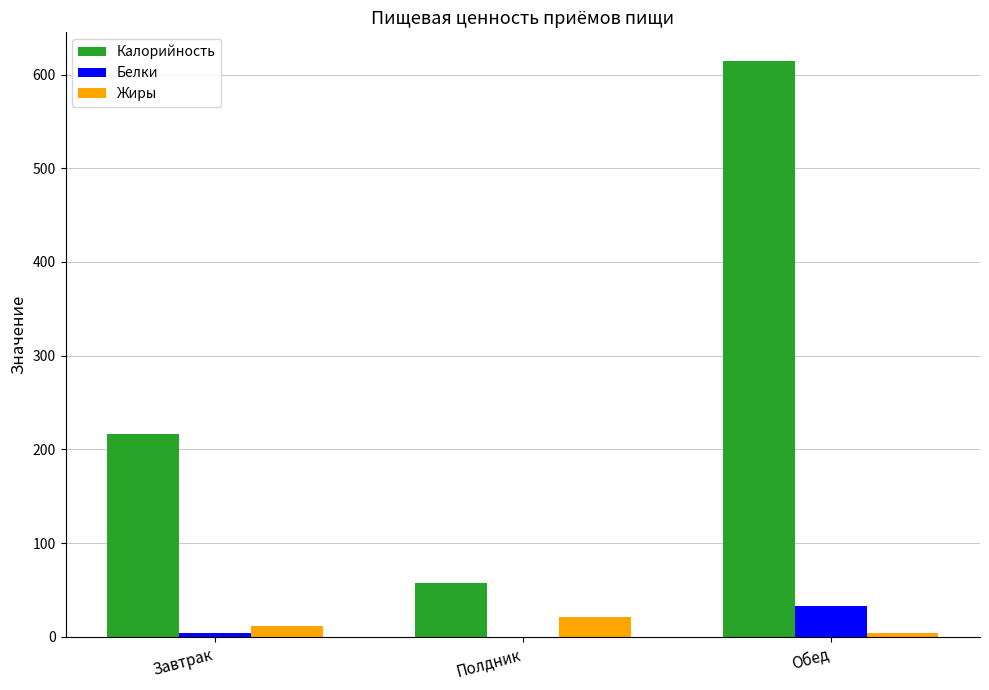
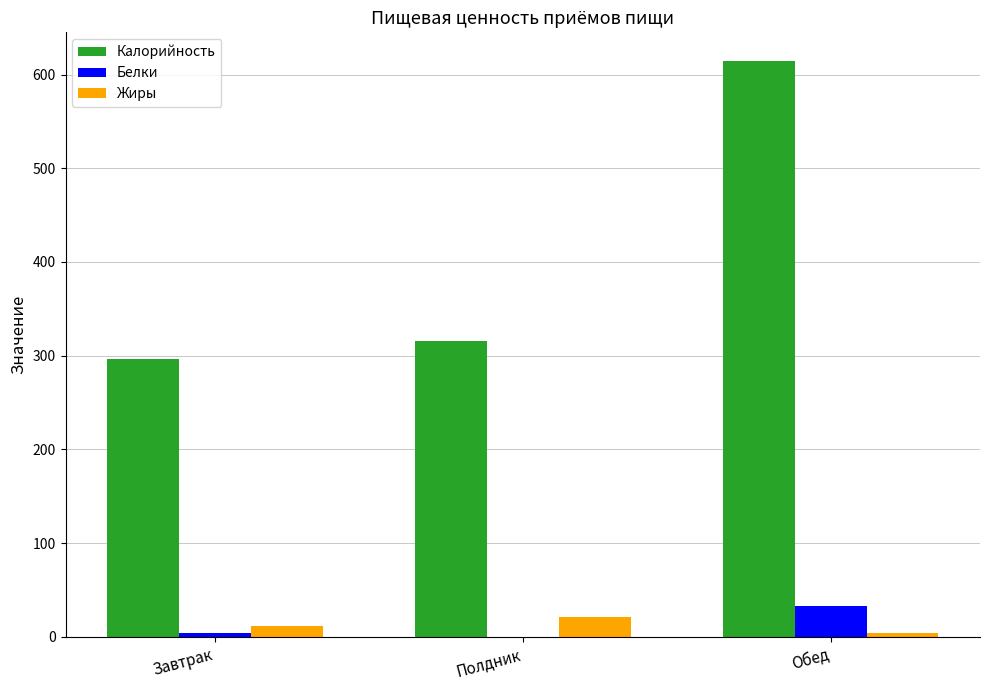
Калорийность, Завтрак: 220 -> 300
Калорийность, Полдник: 60 -> 320
